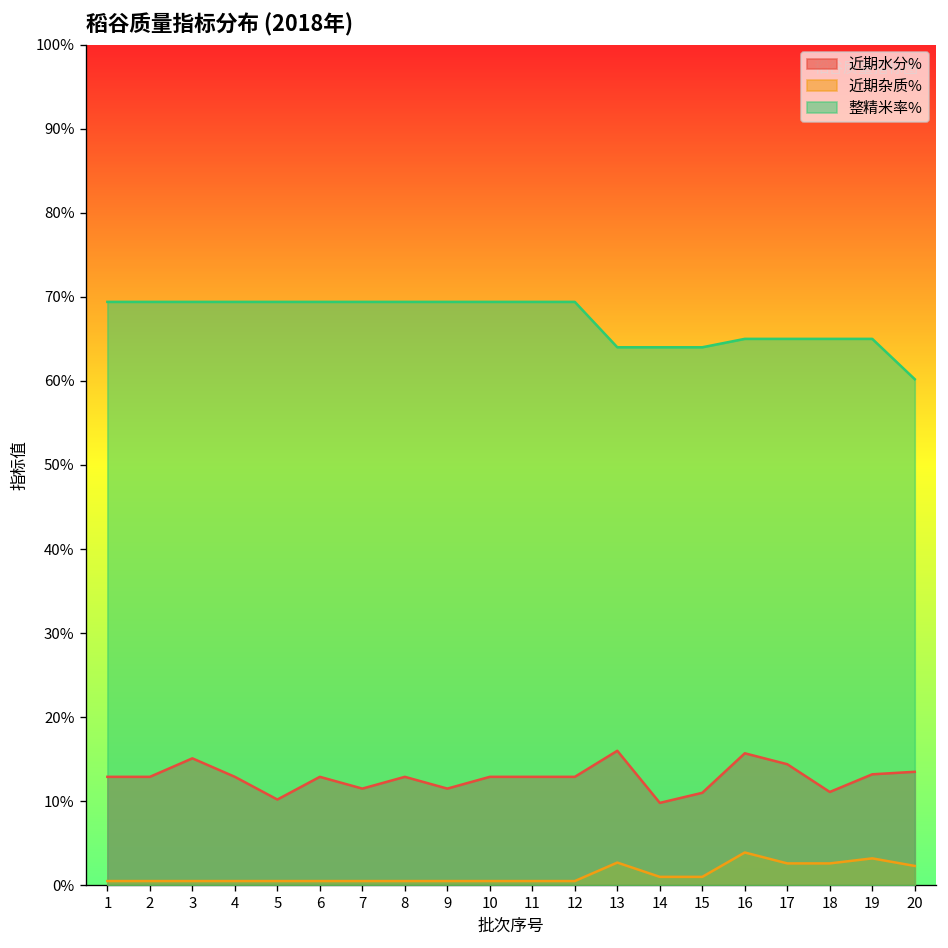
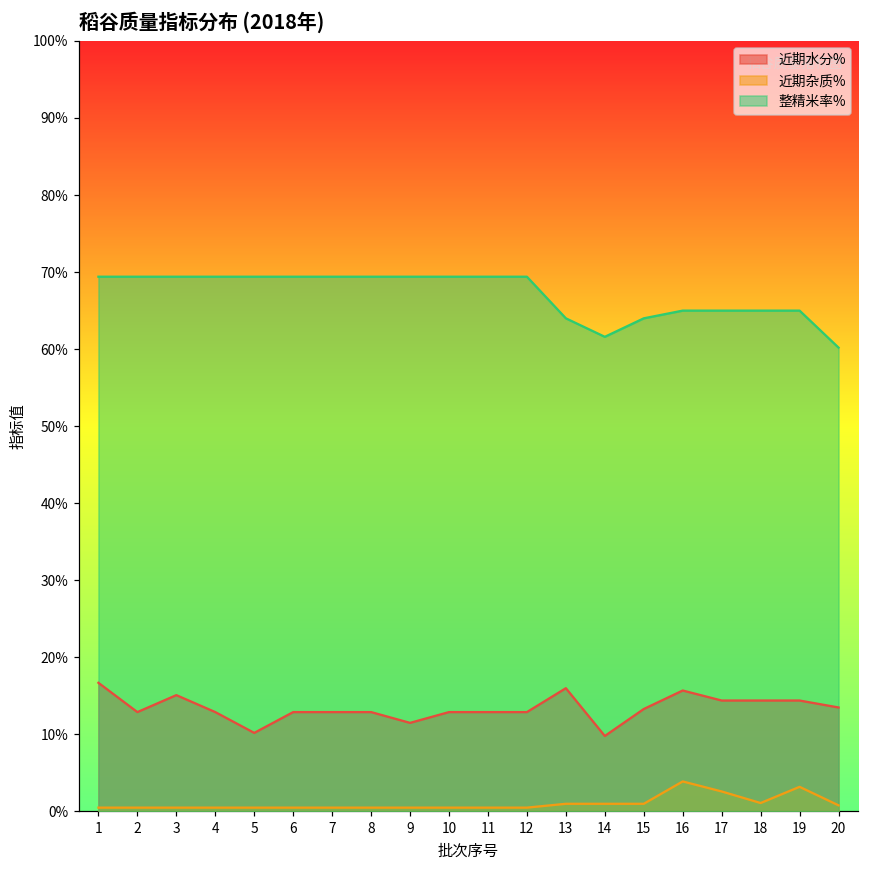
近期水分%, 1: 13% -> 17%
近期水分%, 7: 12% -> 13%
近期杂质%, 13: 3% -> 1%
整精米率%, 14: 64% -> 62%
近期水分%, 15: 11% -> 13%
近期水分%, 18: 11% -> 14%
近期杂质%, 18: 3% -> 1%
近期水分%, 19: 13% -> 14%
近期杂质%, 20: 2% -> 1%
